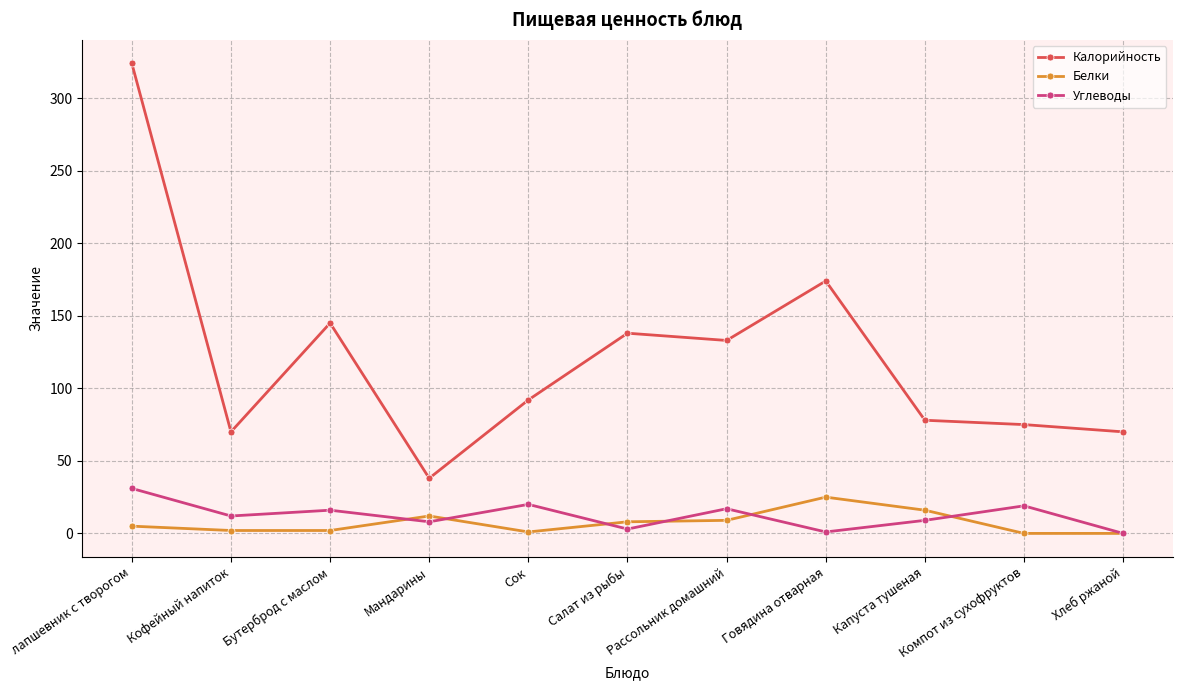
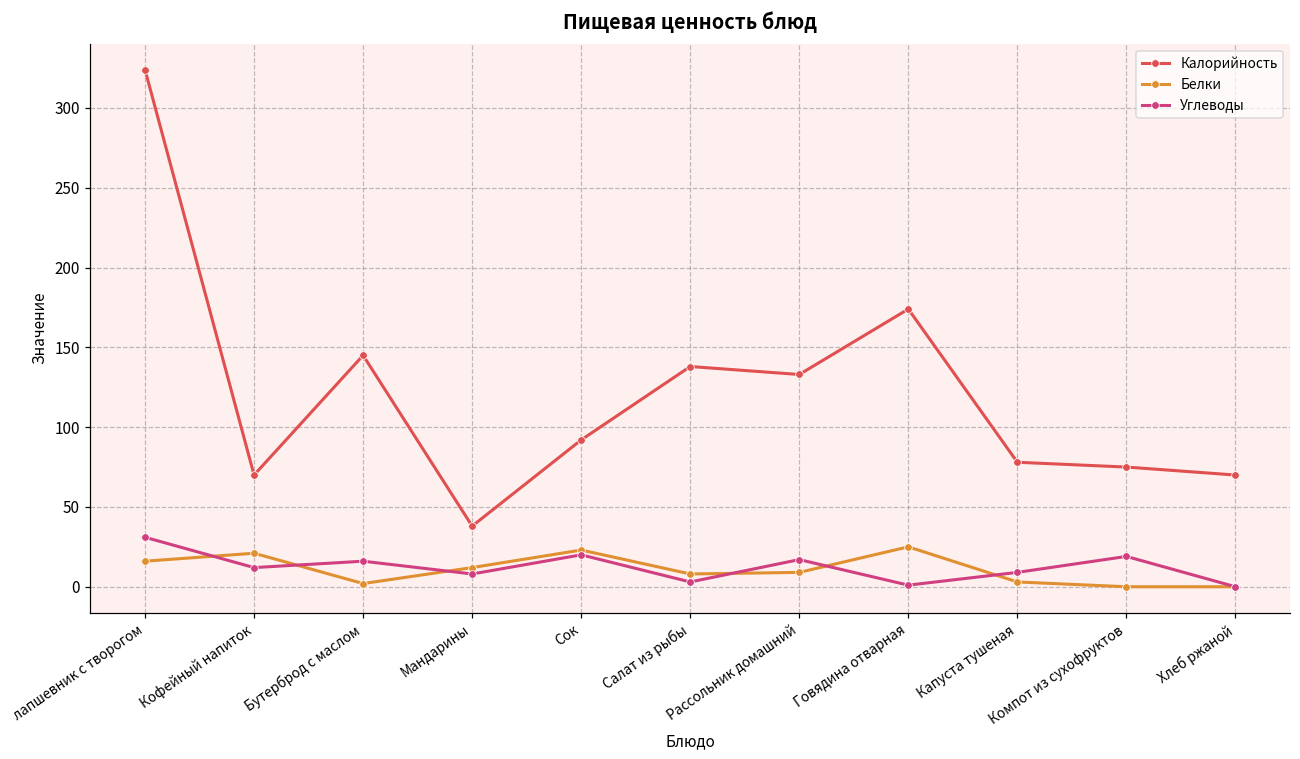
Белки, лапшевник с творогом: 5 -> 16
Белки, Кофейный напиток: 2 -> 21
Белки, Сок: 1 -> 23
Белки, Капуста тушеная: 16 -> 3
